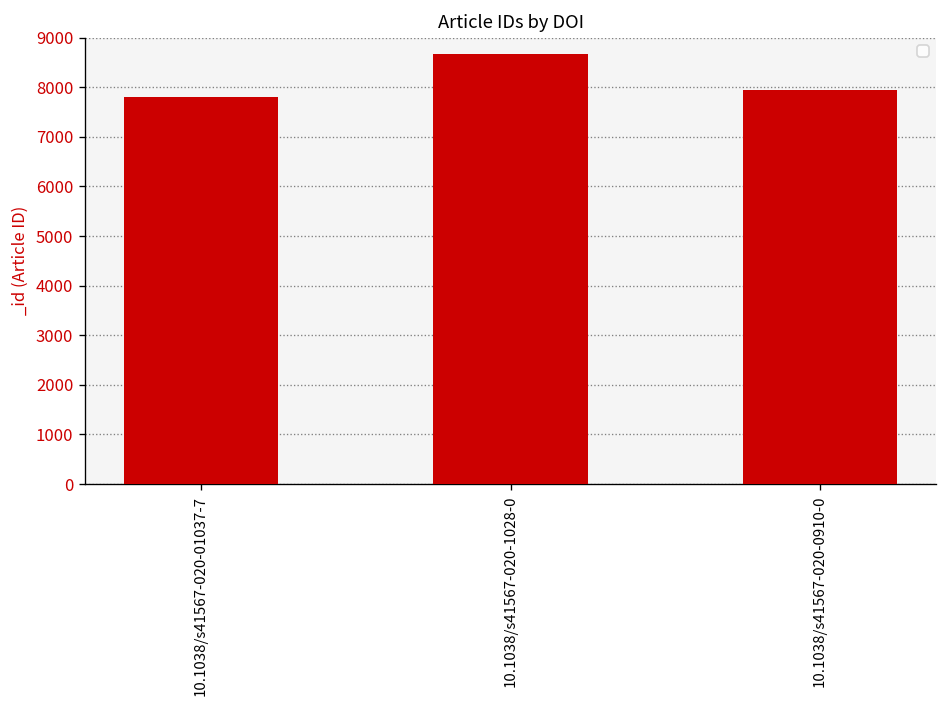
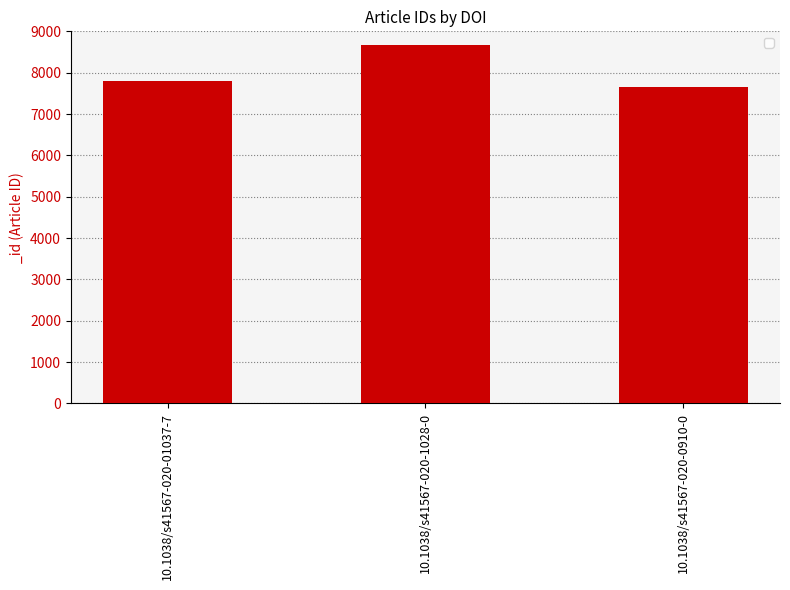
10.1038/s41567-020-0910-0: 7900 -> 7600
